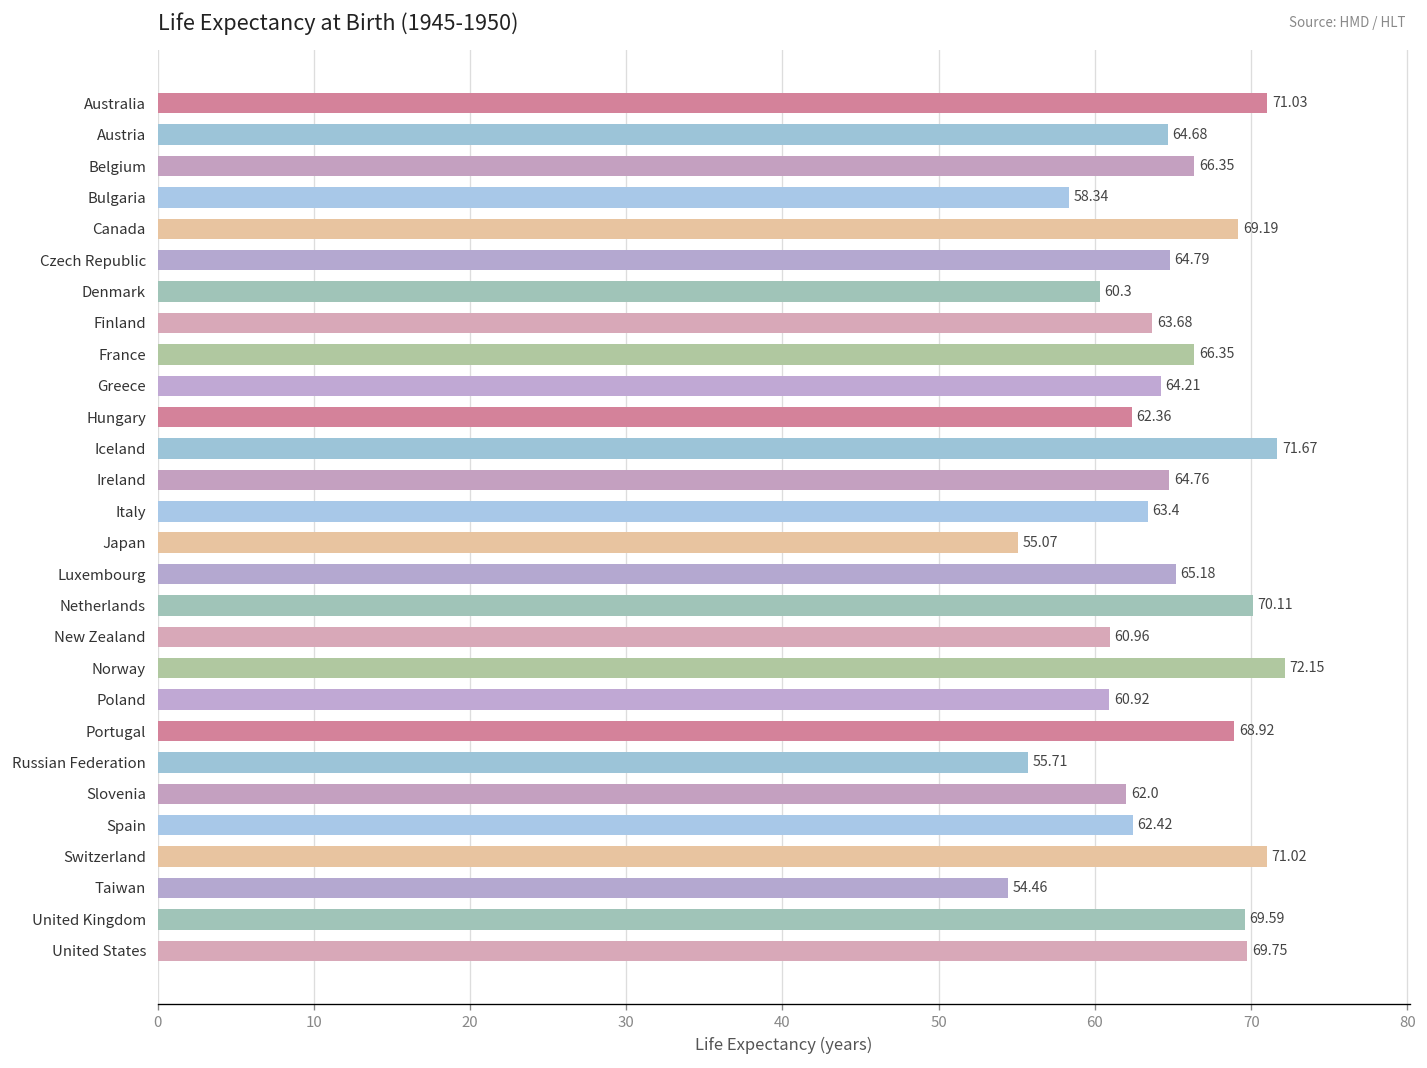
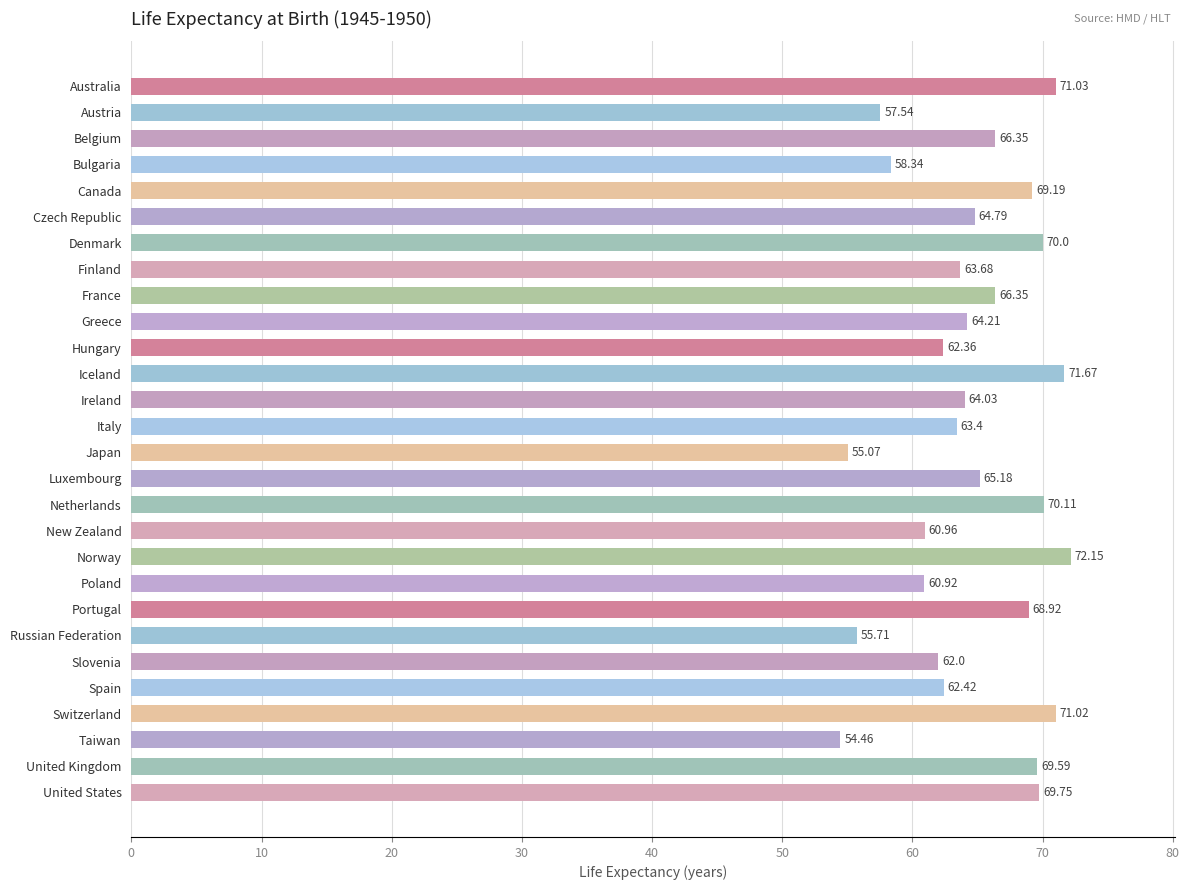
Austria: 64.68 -> 57.54
Denmark: 60.3 -> 70.0
Ireland: 64.76 -> 64.03
